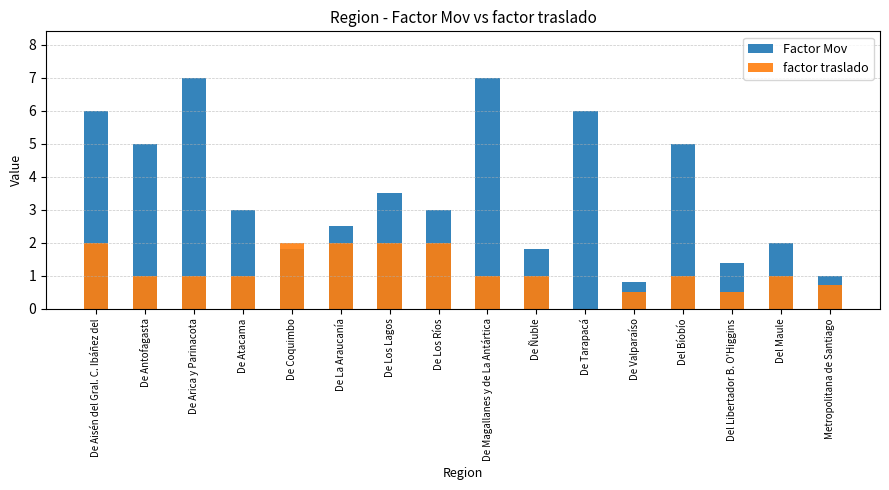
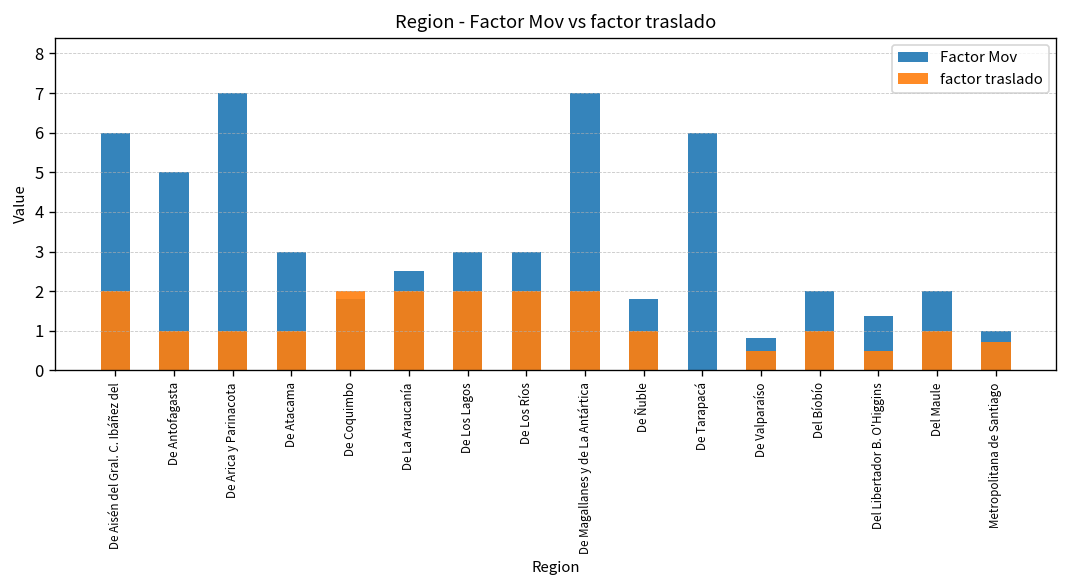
Factor Mov, De Los Lagos: 3.5 -> 3.0
factor traslado, De Magallanes y de La Antártica: 1 -> 2
Factor Mov, Del Bíobío: 5 -> 2
